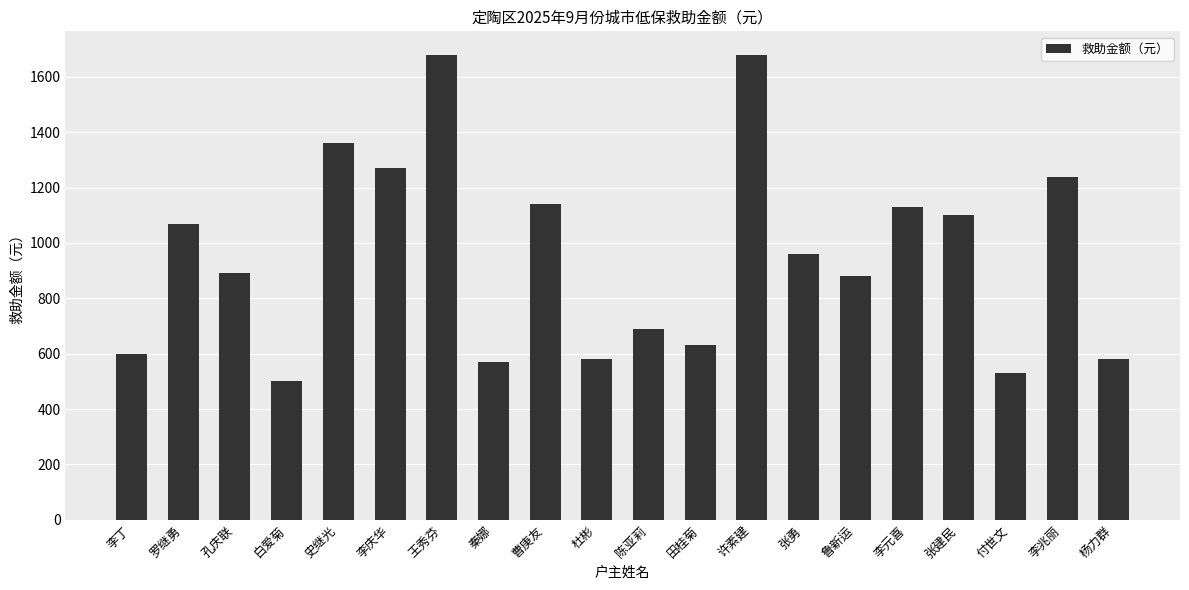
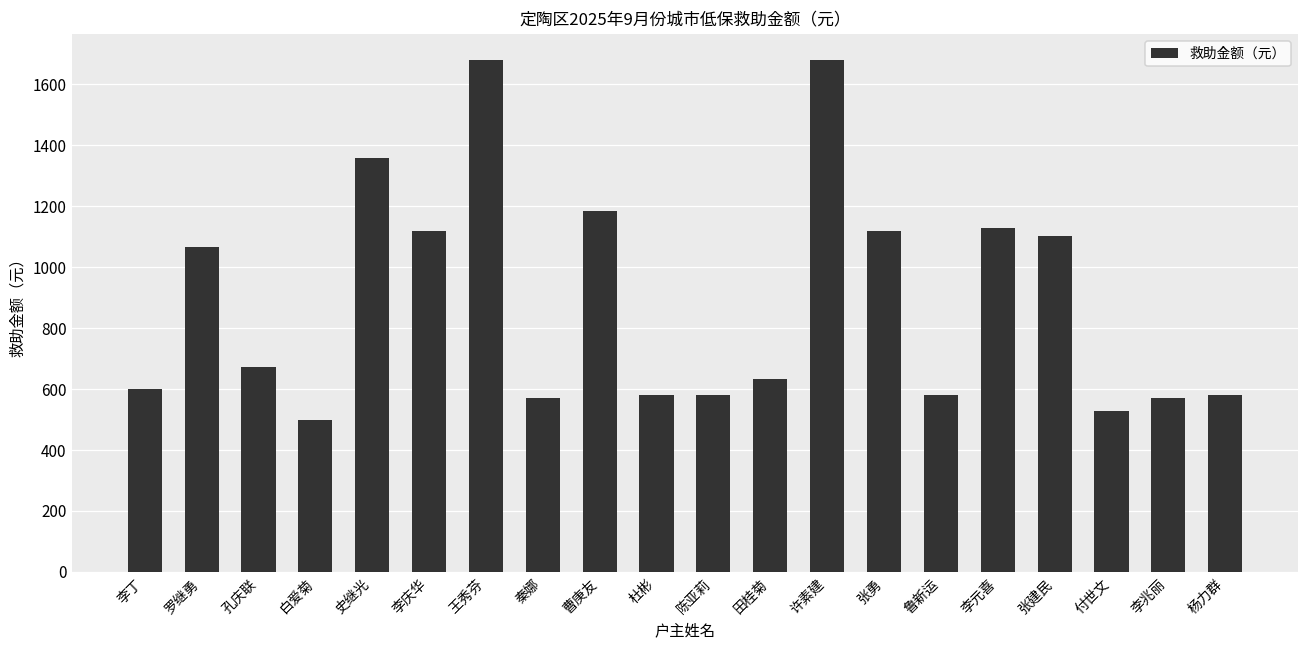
孔庆联: 890 -> 670
李庆华: 1270 -> 1120
曹庚友: 1140 -> 1180
陈亚莉: 690 -> 580
张勇: 960 -> 1120
鲁新运: 880 -> 580
李兆丽: 1240 -> 570
